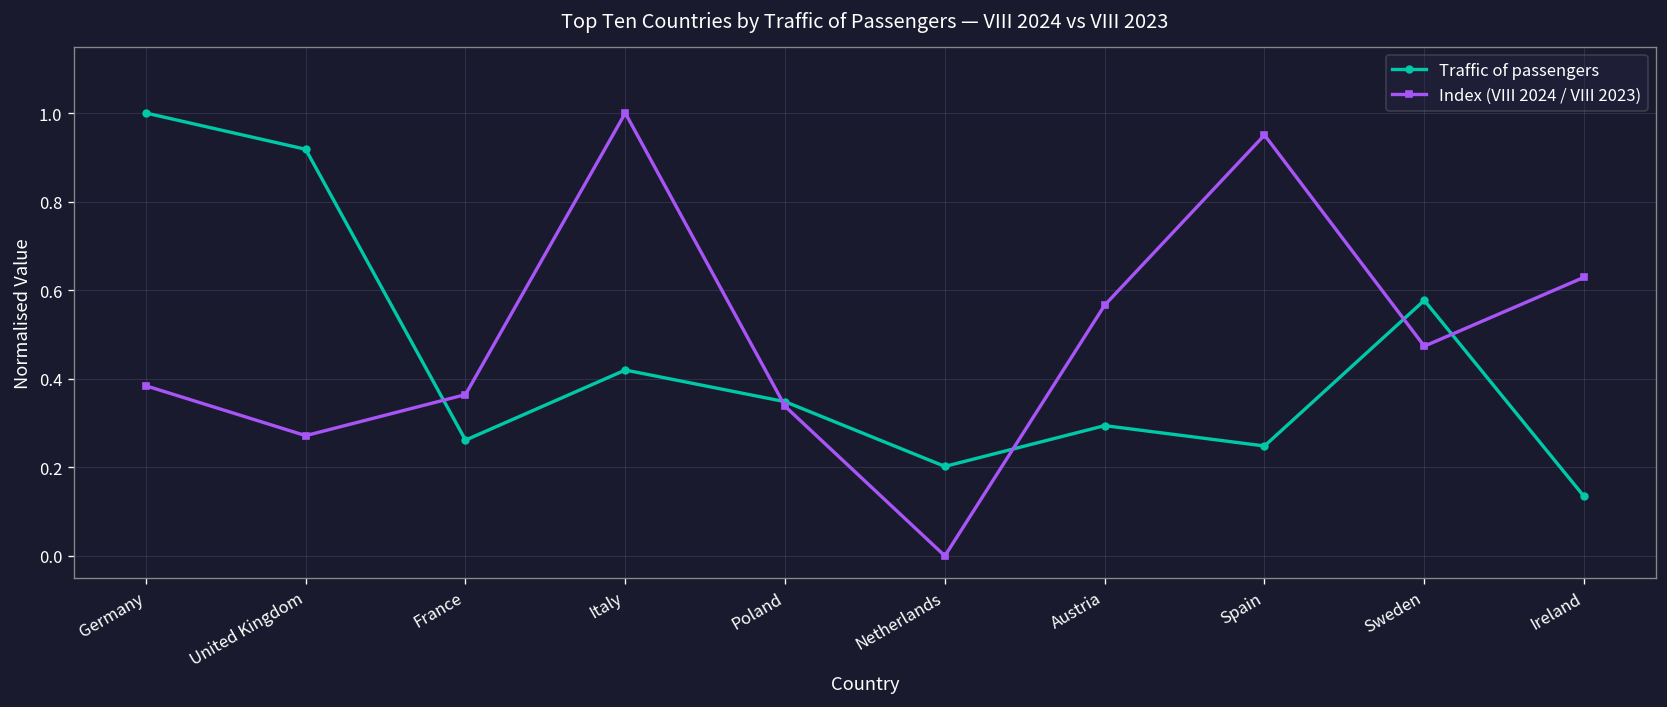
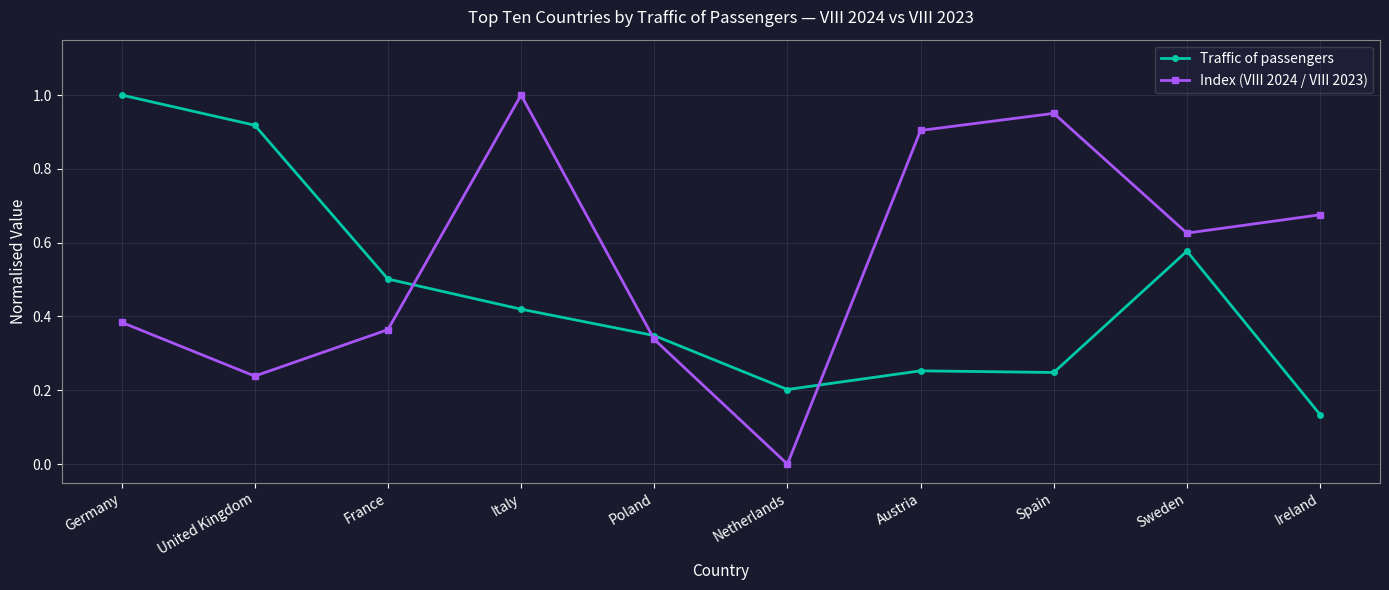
Index (VIII 2024 / VIII 2023), United Kingdom: 0.27 -> 0.24
Traffic of passengers, France: 0.26 -> 0.50
Traffic of passengers, Austria: 0.29 -> 0.25
Index (VIII 2024 / VIII 2023), Austria: 0.57 -> 0.90
Index (VIII 2024 / VIII 2023), Sweden: 0.47 -> 0.63
Index (VIII 2024 / VIII 2023), Ireland: 0.63 -> 0.68
